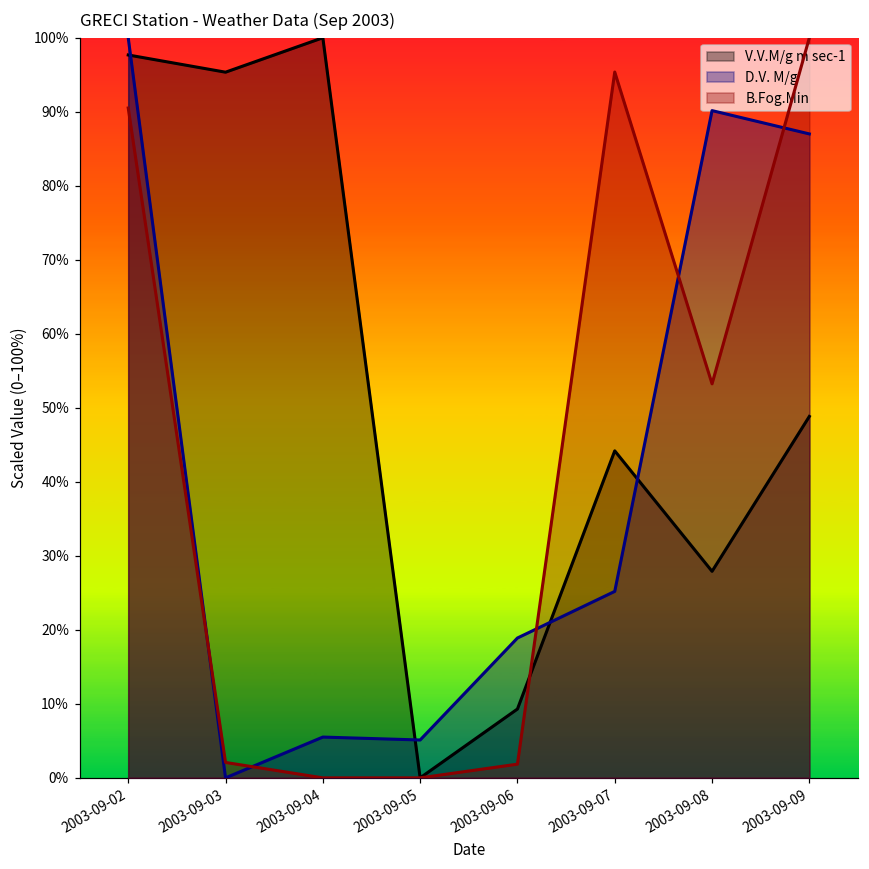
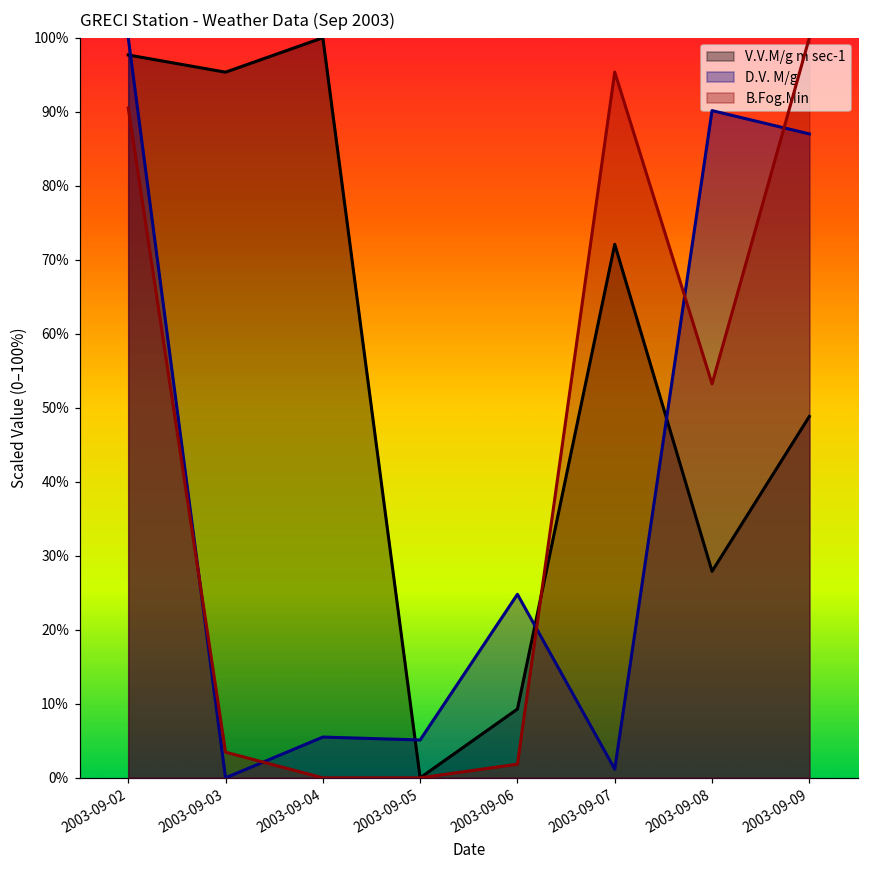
B.Fog.Min, 2003-09-03: 2% -> 3%
D.V. M/g, 2003-09-06: 19% -> 25%
V.V.M/g m sec-1, 2003-09-07: 44% -> 72%
D.V. M/g, 2003-09-07: 25% -> 1%
